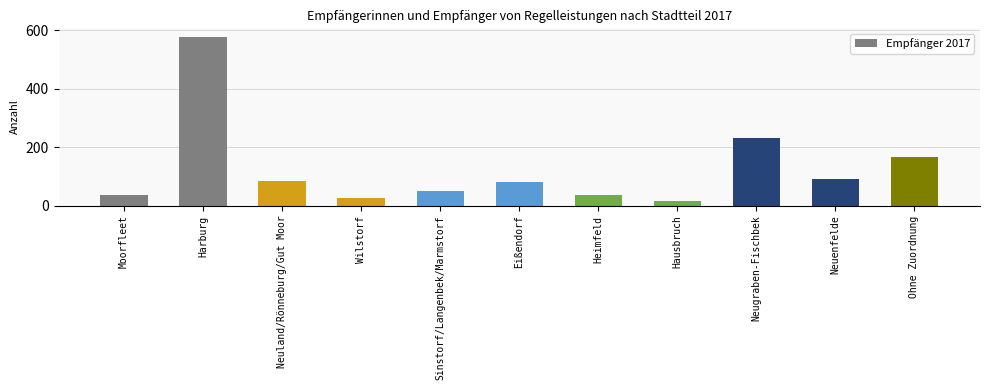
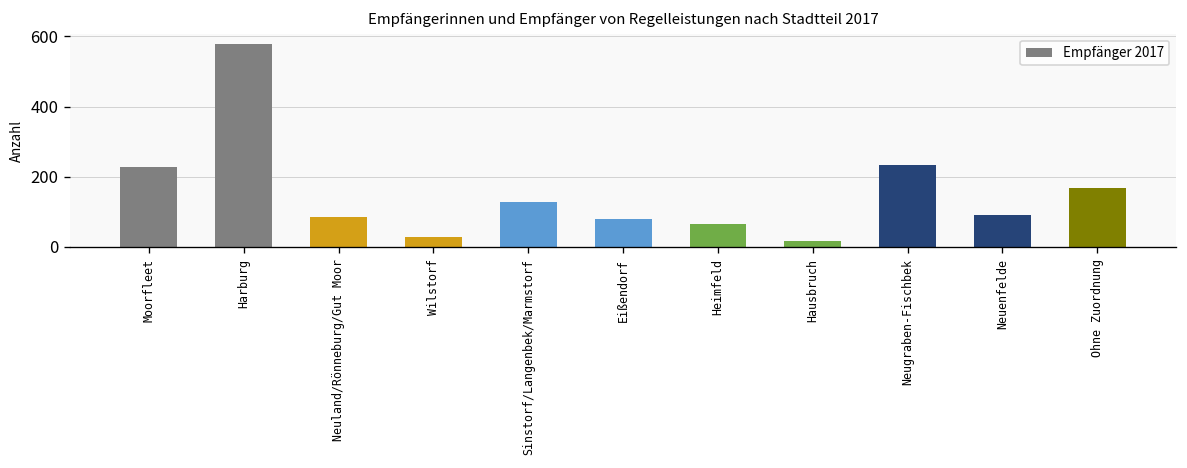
Moorfleet: 40 -> 230
Sinstorf/Langenbek/Marmstorf: 50 -> 130
Heimfeld: 40 -> 70
